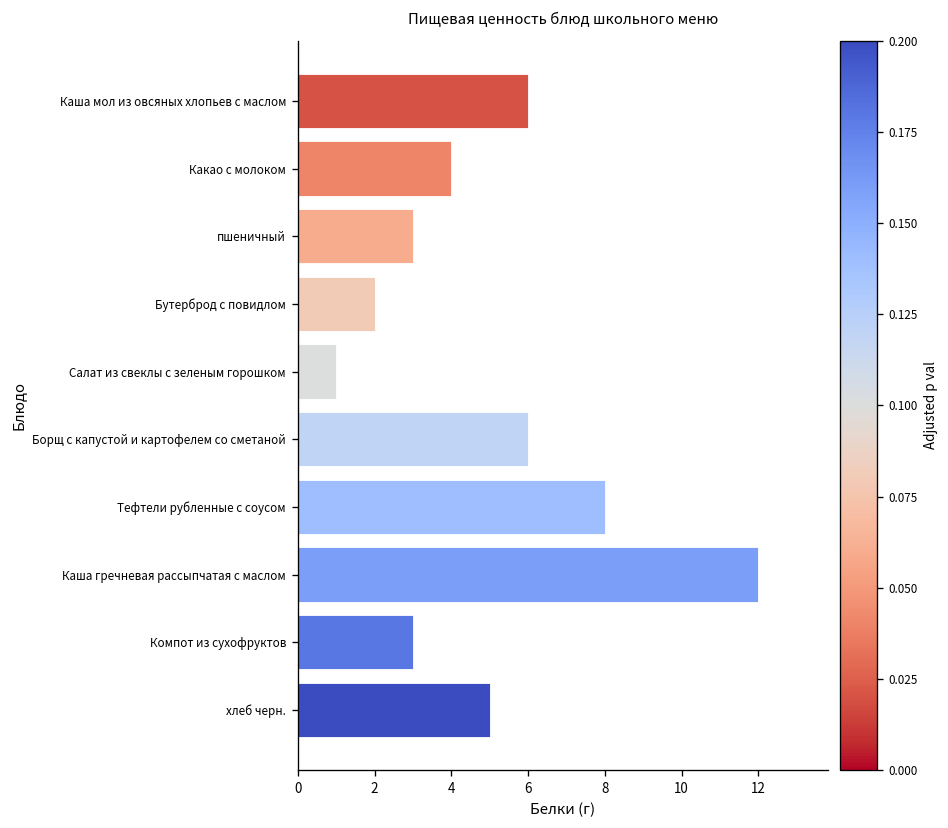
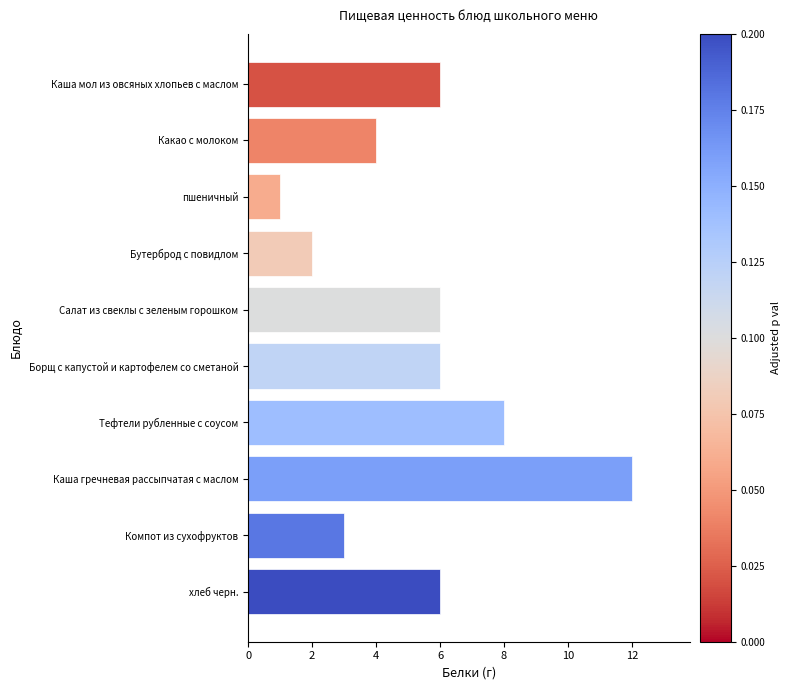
пшеничный: 3 -> 1
Салат из свеклы с зеленым горошком: 1 -> 6
хлеб черн.: 5 -> 6
